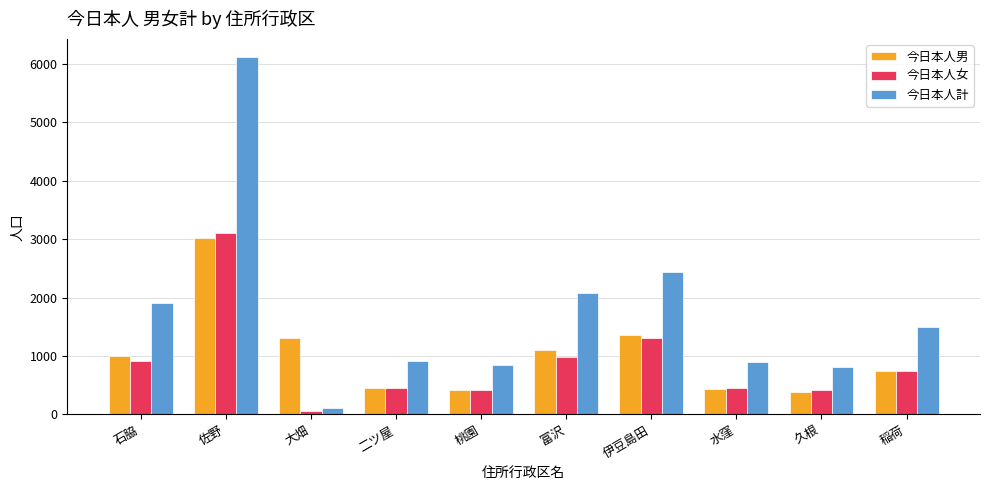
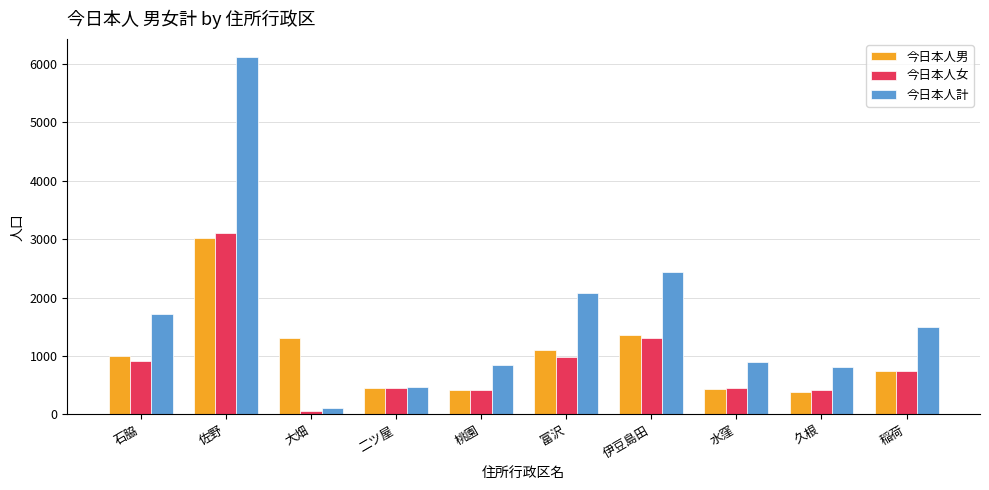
今日本人計, 石脇: 1900 -> 1700
今日本人計, 二ツ屋: 900 -> 500
